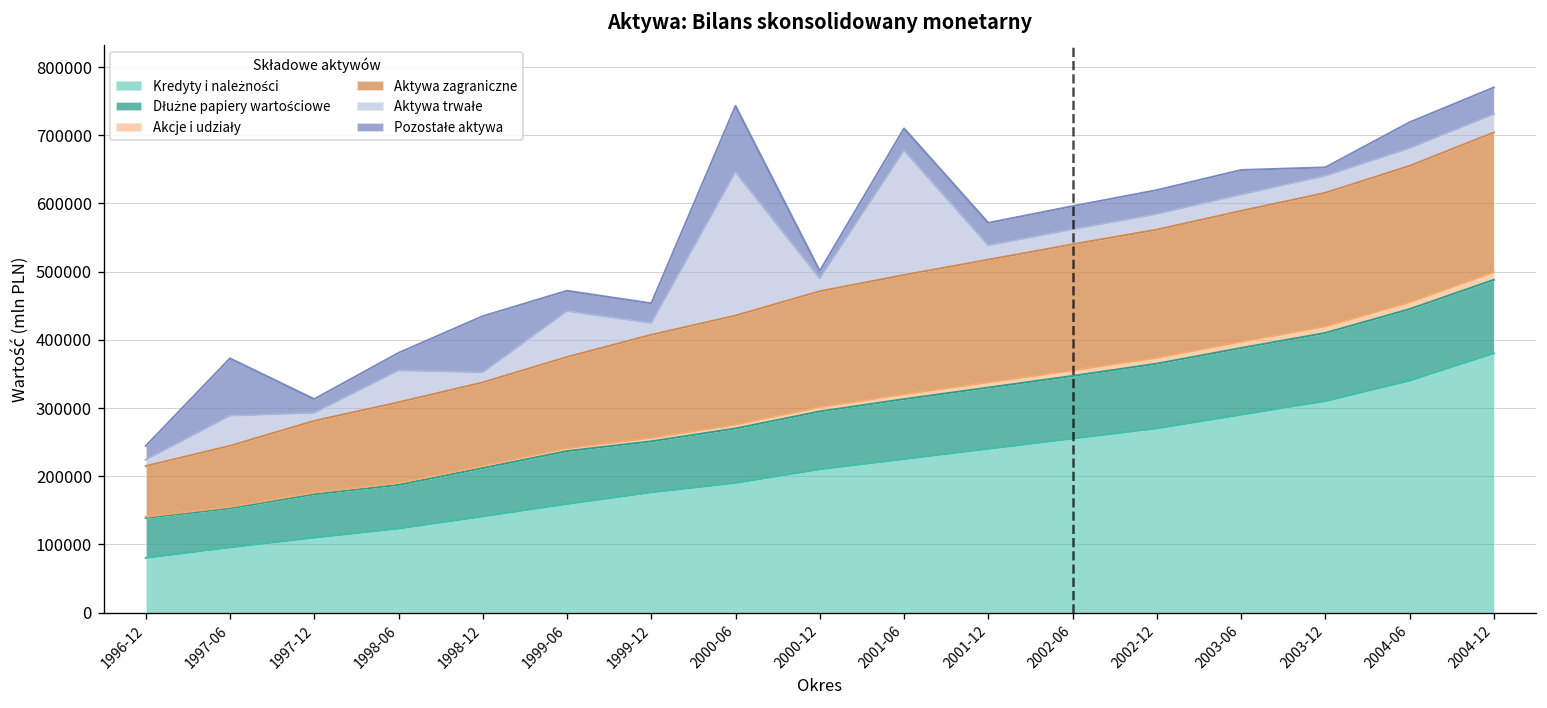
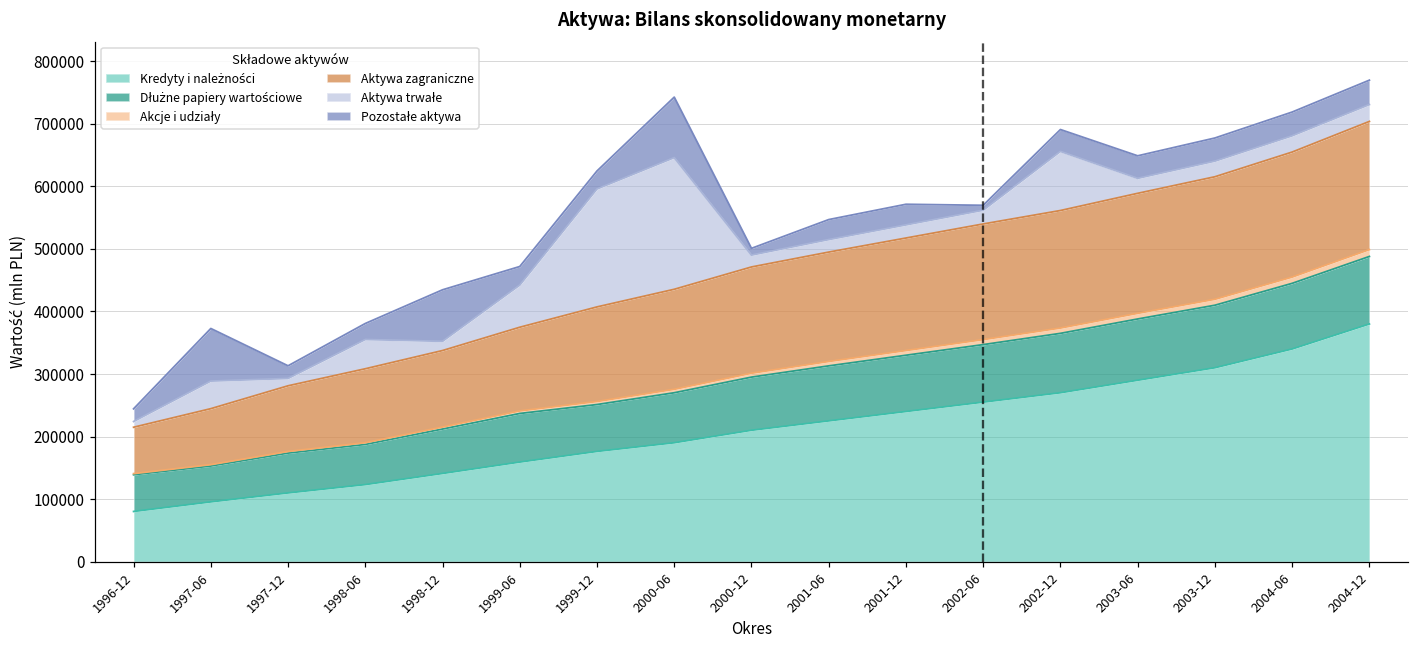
Aktywa trwałe, 1999-12: 20000 -> 190000
Aktywa trwałe, 2001-06: 180000 -> 20000
Pozostałe aktywa, 2002-06: 30000 -> 10000
Aktywa trwałe, 2002-12: 20000 -> 90000
Pozostałe aktywa, 2003-12: 10000 -> 40000
